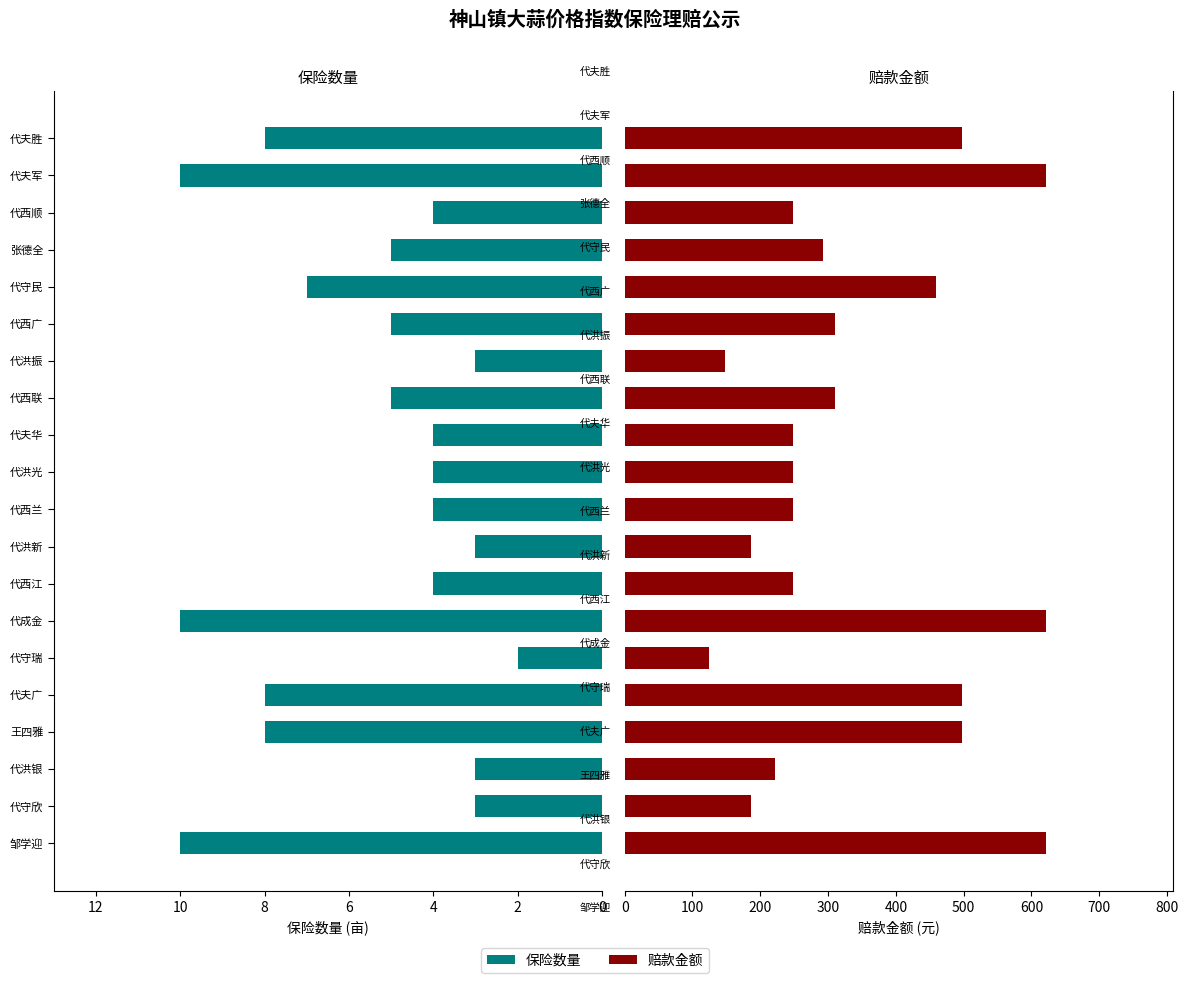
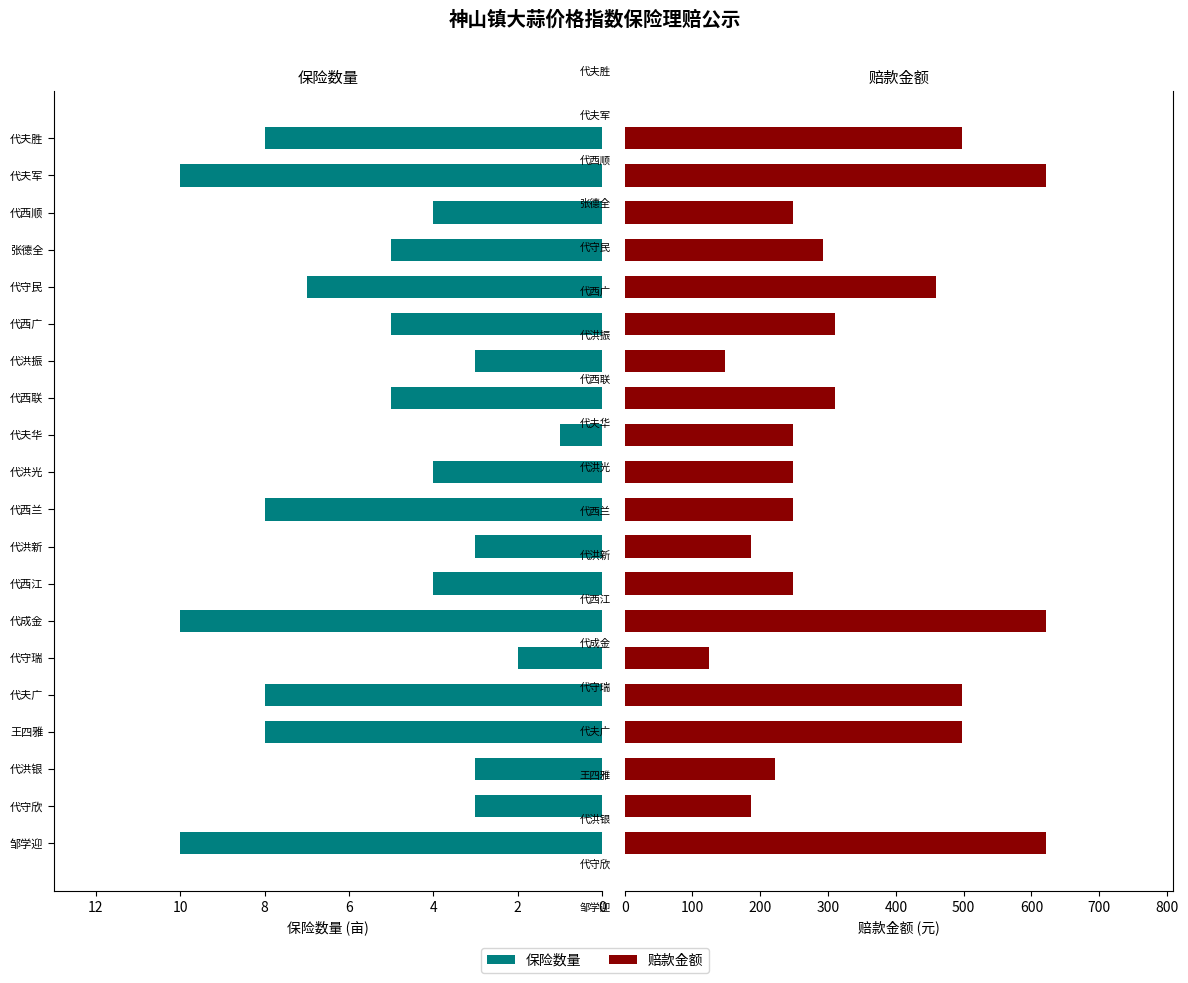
保险数量, 代夫华: 4 -> 1
保险数量, 代西兰: 4 -> 8
